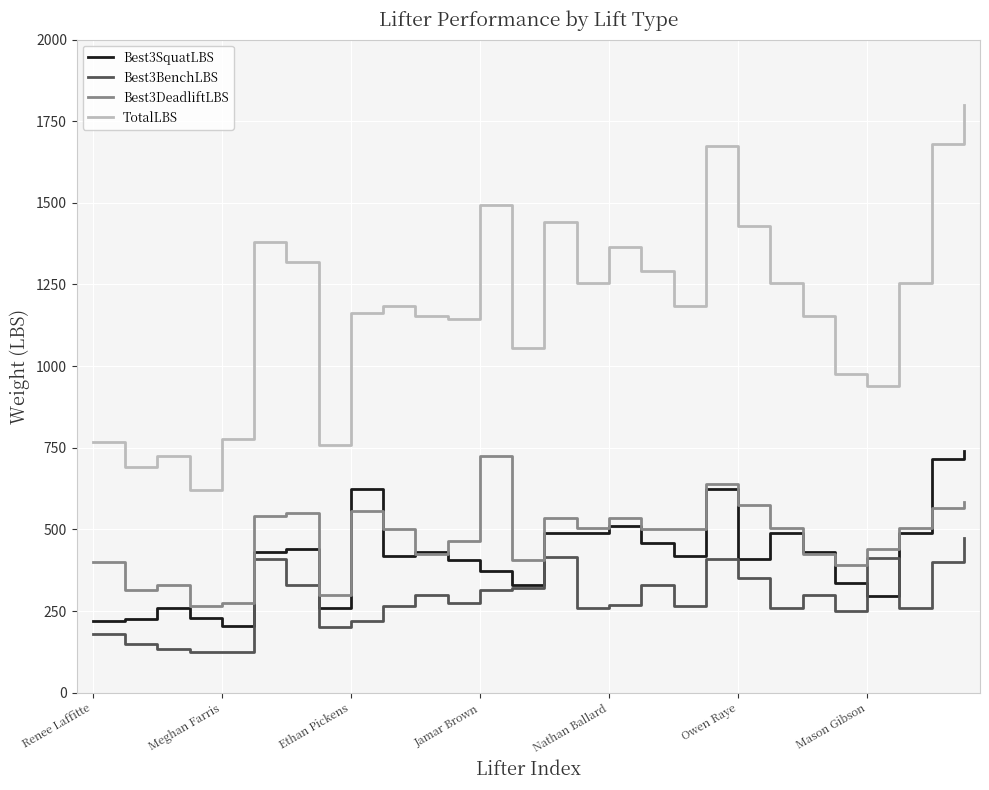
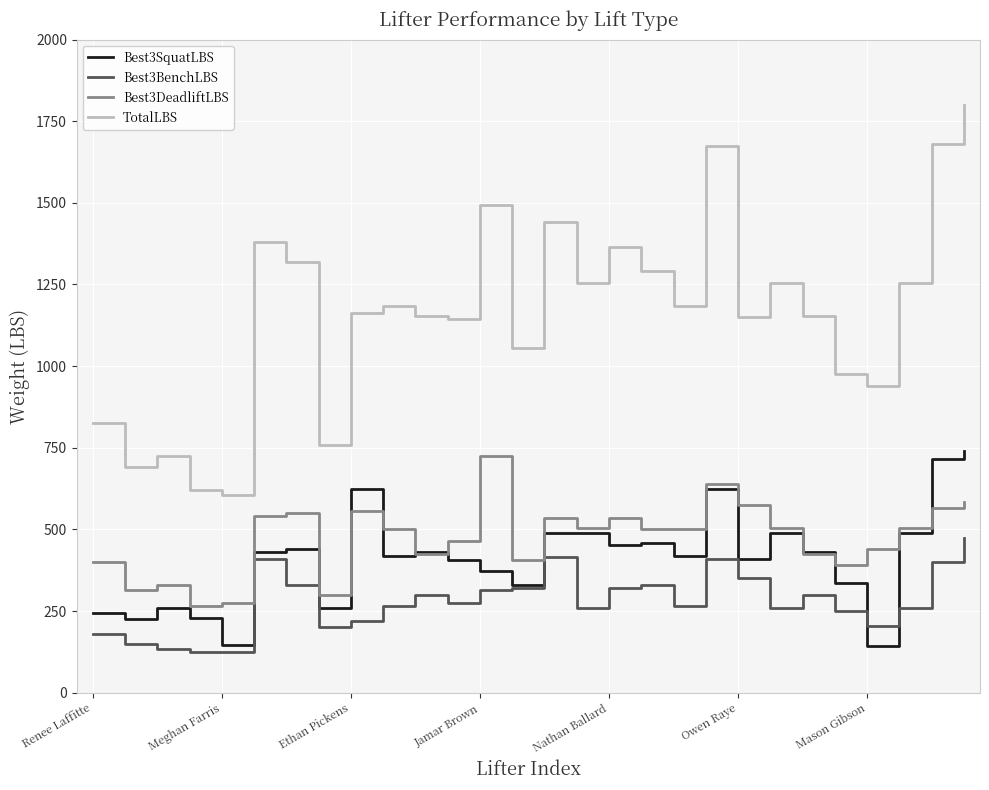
Best3SquatLBS, Renee Laffitte: 220 -> 250
TotalLBS, Renee Laffitte: 770 -> 830
Best3SquatLBS, Meghan Farris: 210 -> 150
TotalLBS, Meghan Farris: 780 -> 610
Best3SquatLBS, Nathan Ballard: 510 -> 450
Best3BenchLBS, Nathan Ballard: 270 -> 320
TotalLBS, Owen Raye: 1430 -> 1150
Best3SquatLBS, Mason Gibson: 300 -> 140
Best3BenchLBS, Mason Gibson: 410 -> 210
